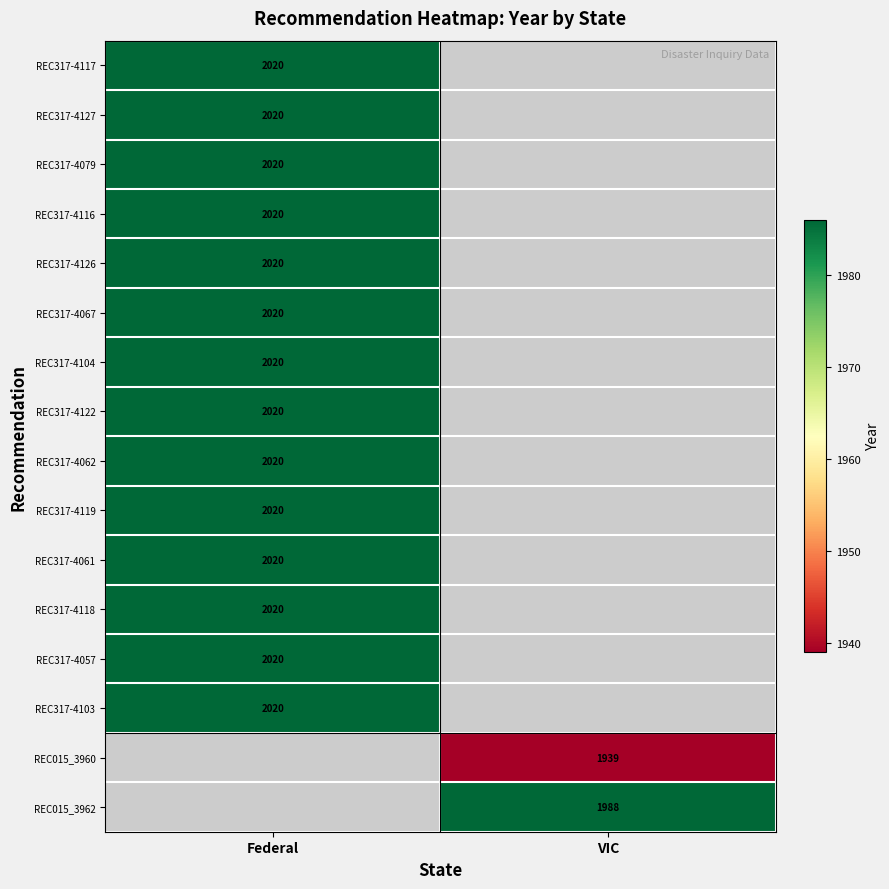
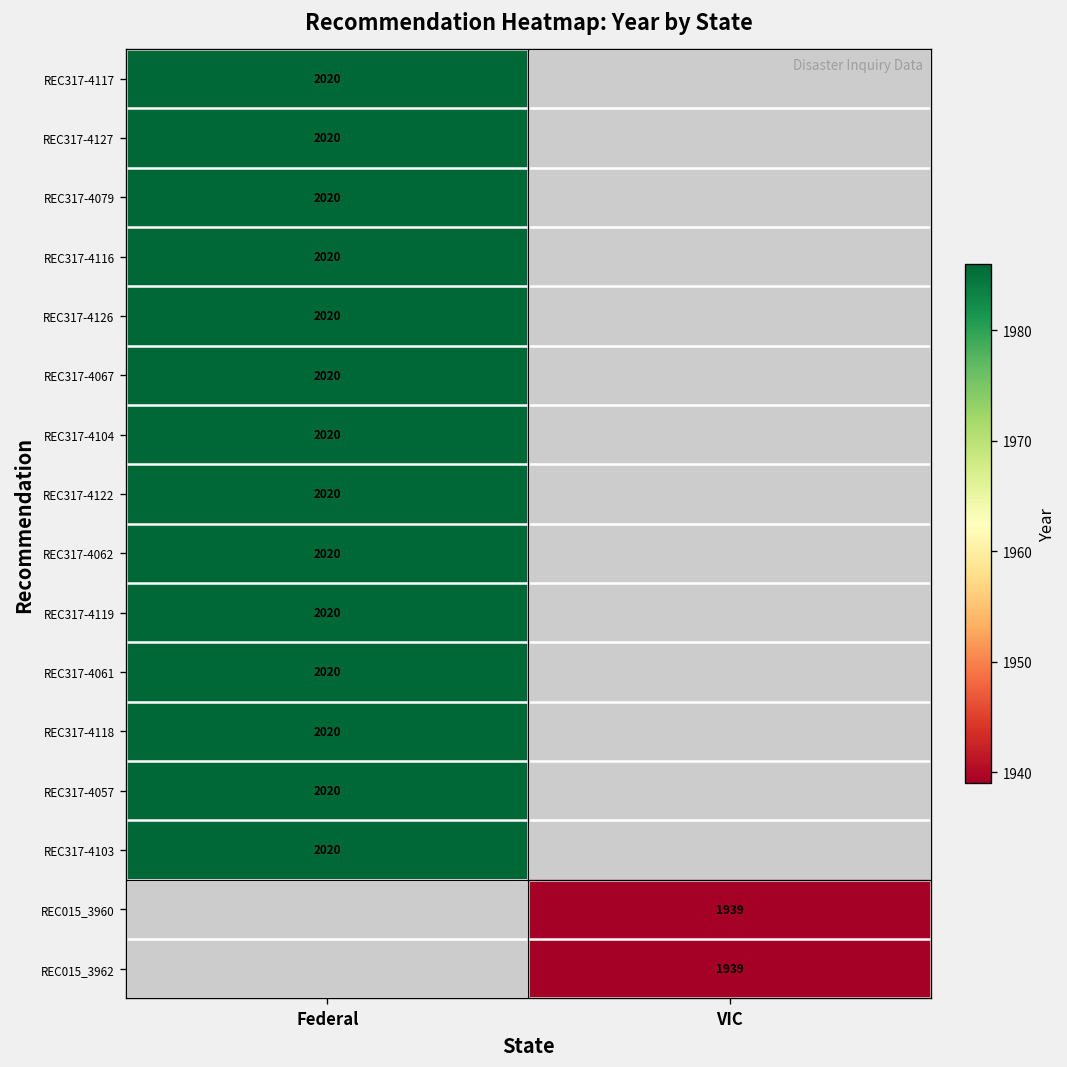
REC015_3962, VIC: 1988 -> 1939
